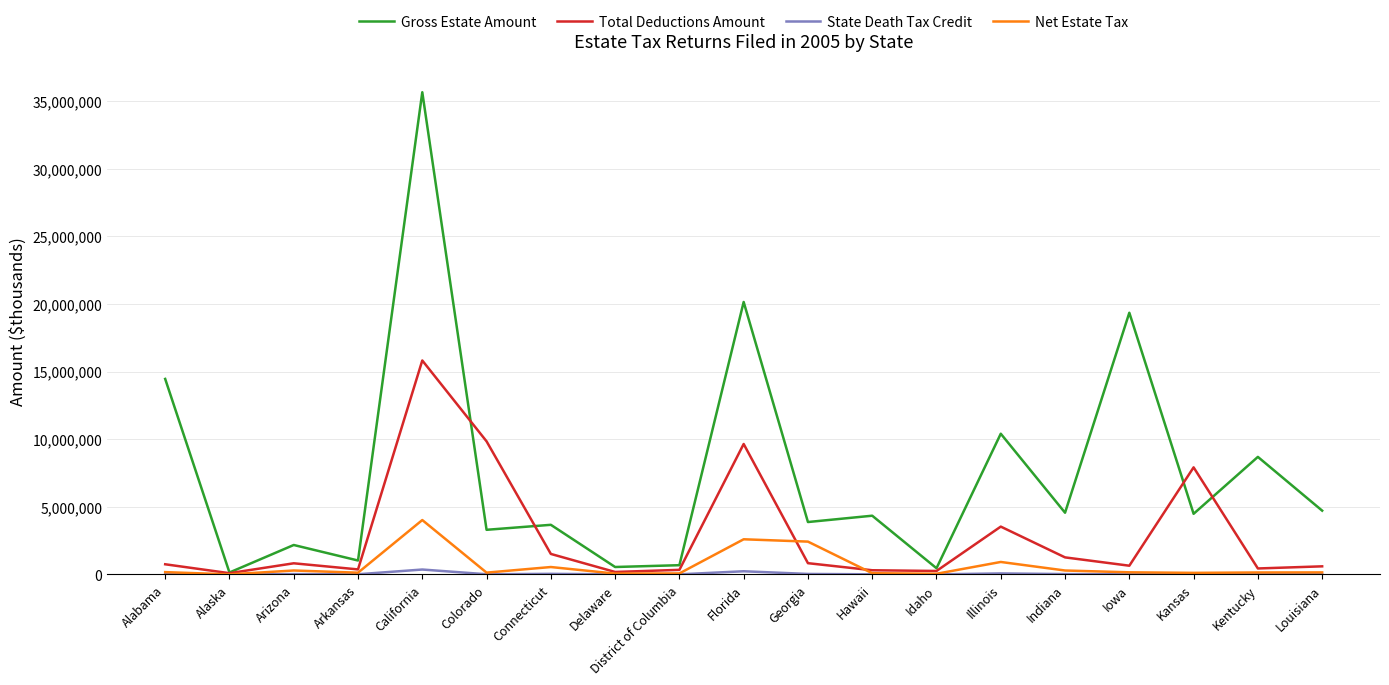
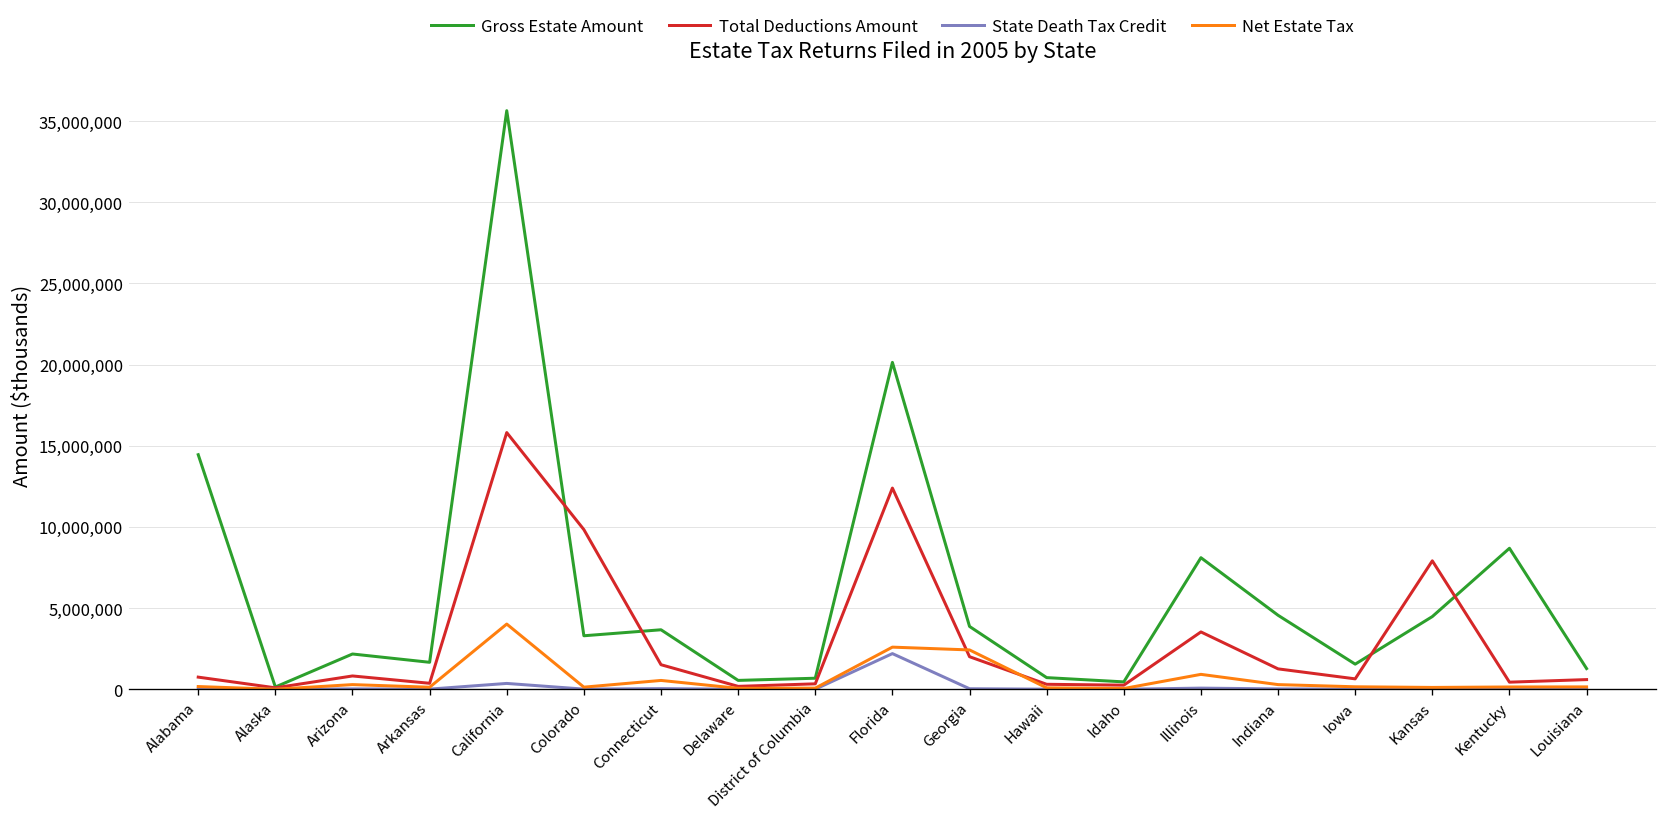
Gross Estate Amount, Arkansas: 1,000,000 -> 1,700,000
Total Deductions Amount, Florida: 9,600,000 -> 12,400,000
State Death Tax Credit, Florida: 200,000 -> 2,200,000
Total Deductions Amount, Georgia: 800,000 -> 2,000,000
Gross Estate Amount, Hawaii: 4,300,000 -> 700,000
Gross Estate Amount, Illinois: 10,400,000 -> 8,100,000
Gross Estate Amount, Iowa: 19,300,000 -> 1,500,000
Gross Estate Amount, Louisiana: 4,700,000 -> 1,300,000
